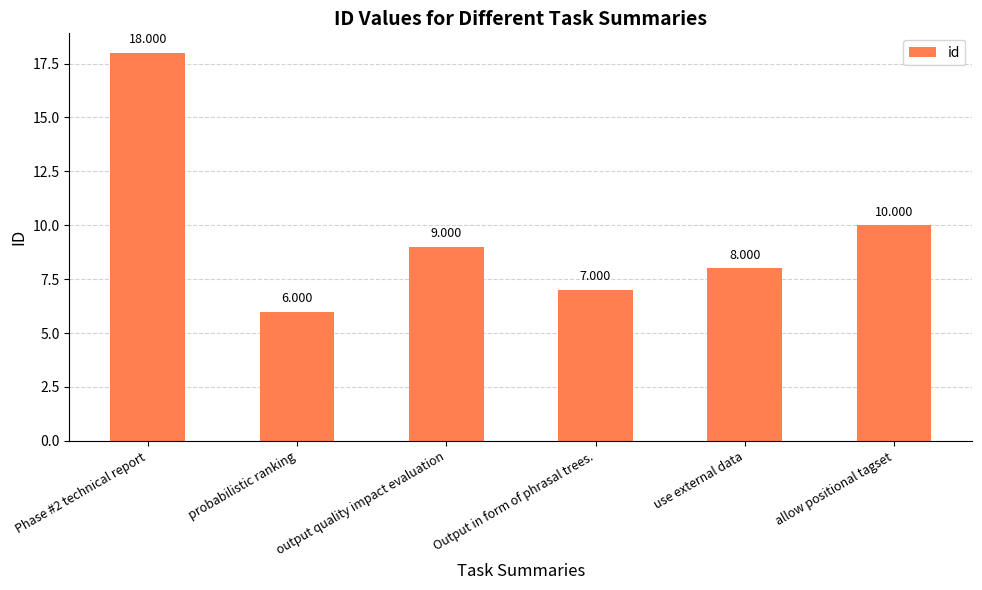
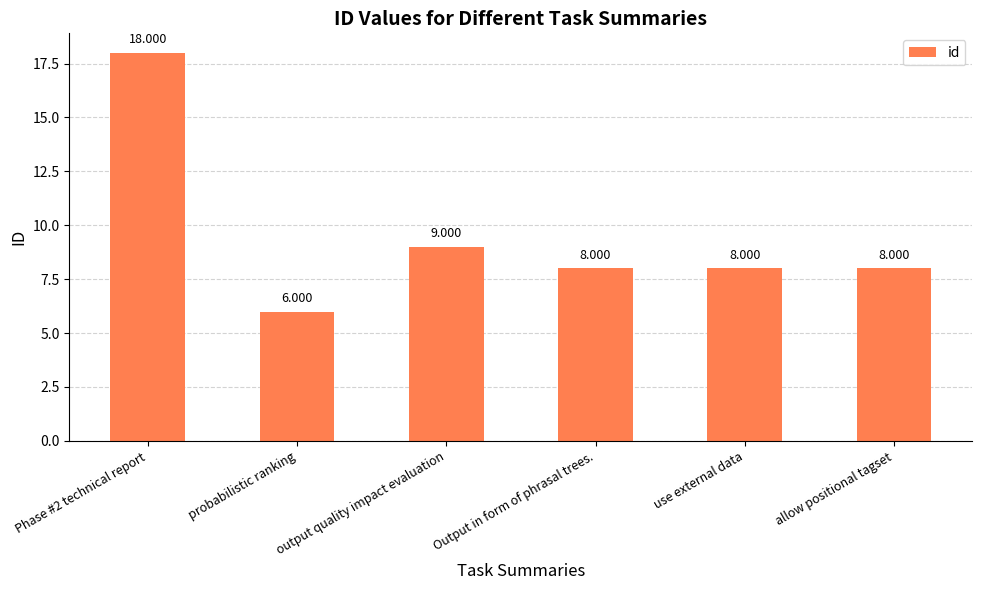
Output in form of phrasal trees.: 7.000 -> 8.000
allow positional tagset: 10.000 -> 8.000
